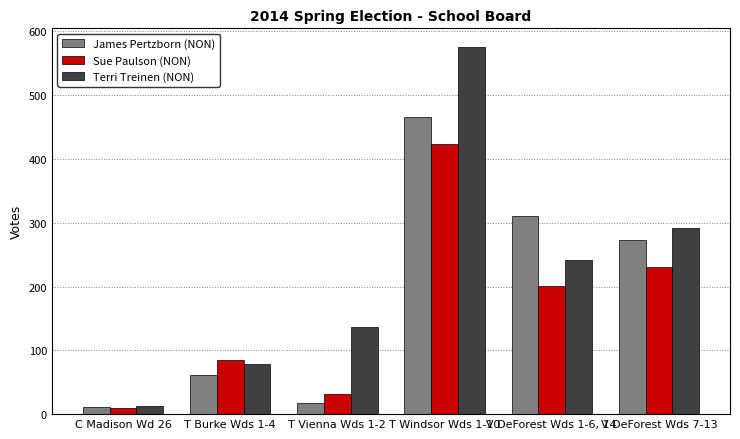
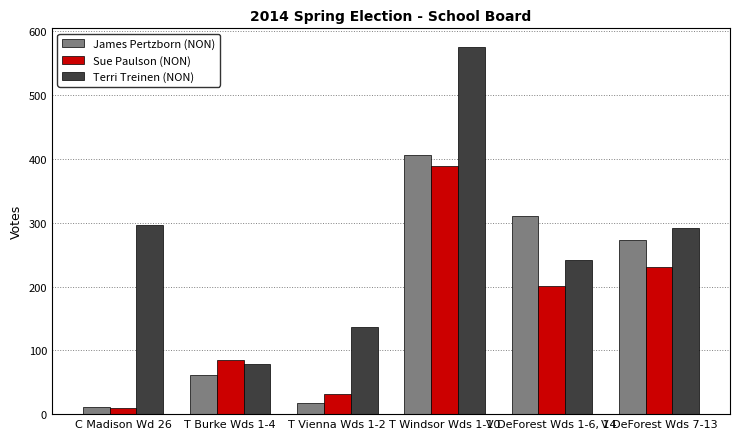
Terri Treinen (NON), C Madison Wd 26: 10 -> 300
James Pertzborn (NON), T Windsor Wds 1-10: 470 -> 410
Sue Paulson (NON), T Windsor Wds 1-10: 420 -> 390
